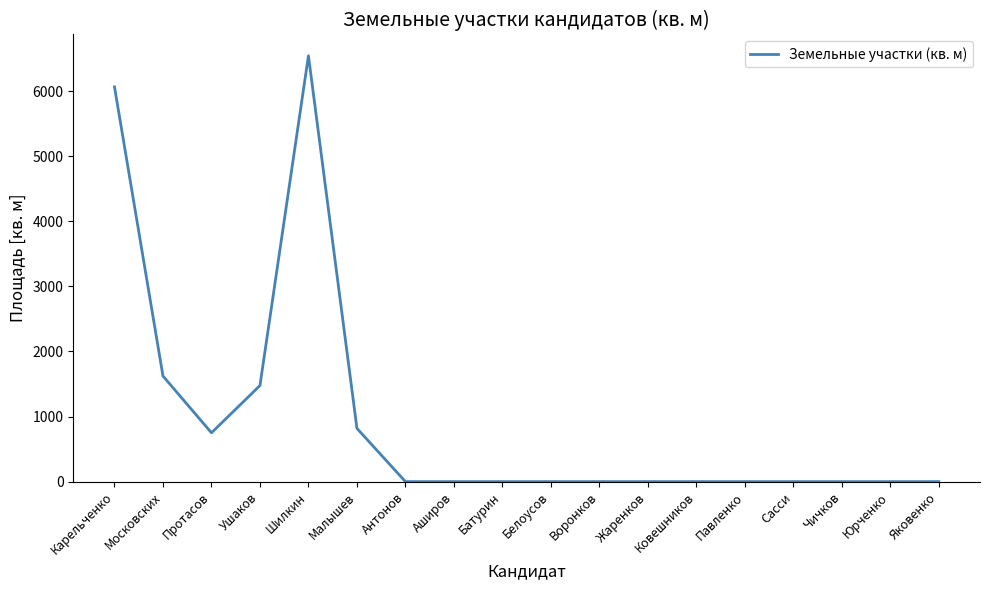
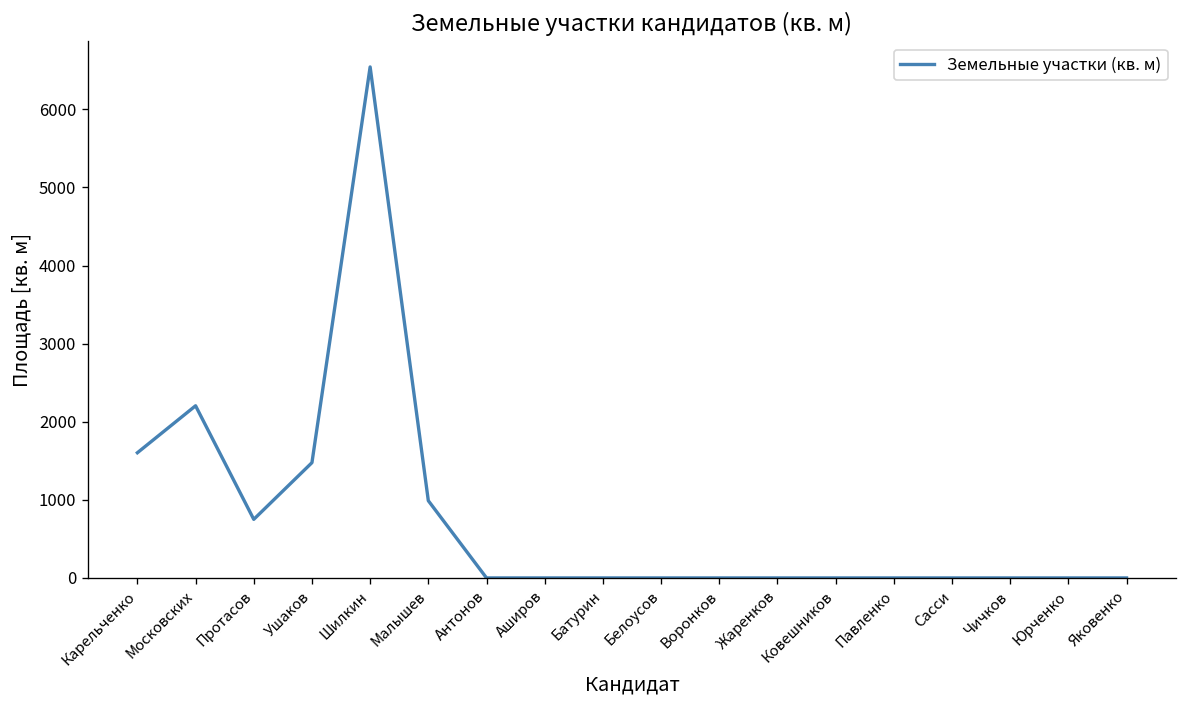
Карельченко: 6100 -> 1600
Московских: 1600 -> 2200
Малышев: 800 -> 1000
